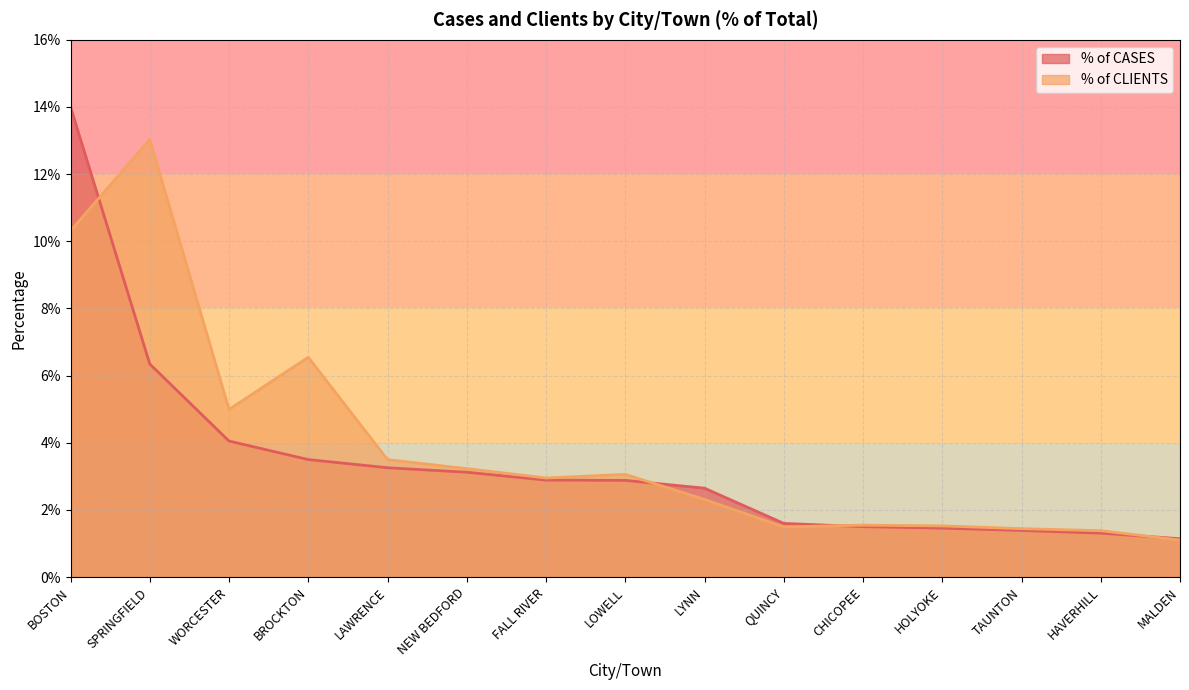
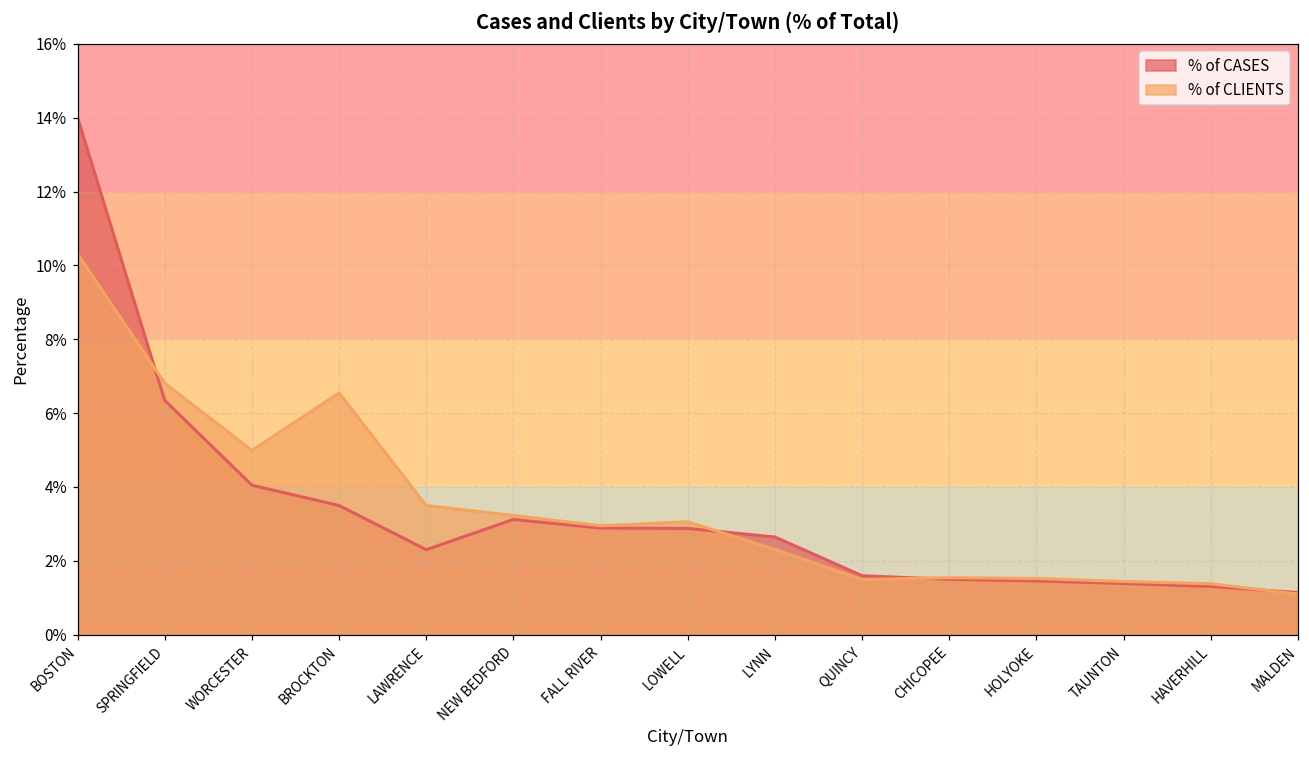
% of CLIENTS, SPRINGFIELD: 13.0% -> 6.8%
% of CASES, LAWRENCE: 3.3% -> 2.3%
